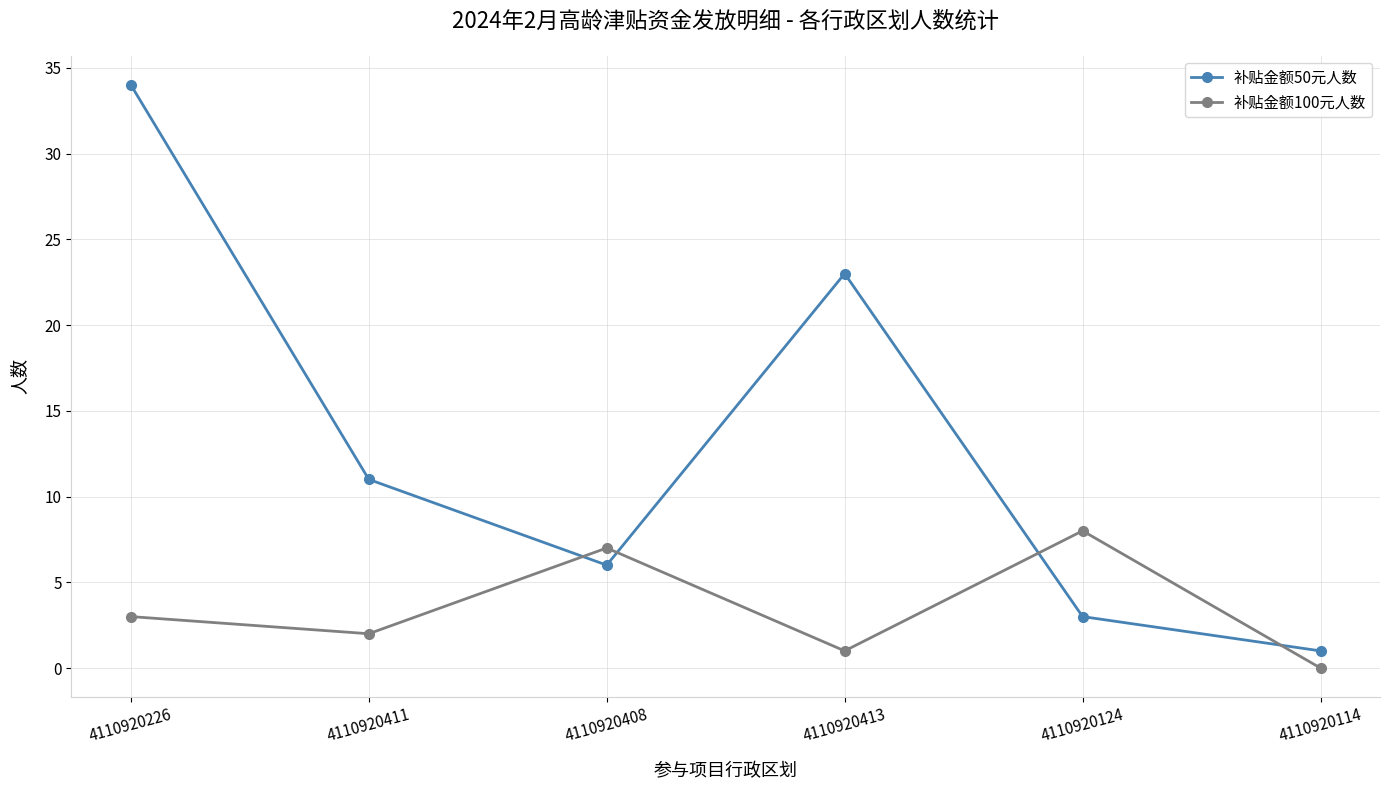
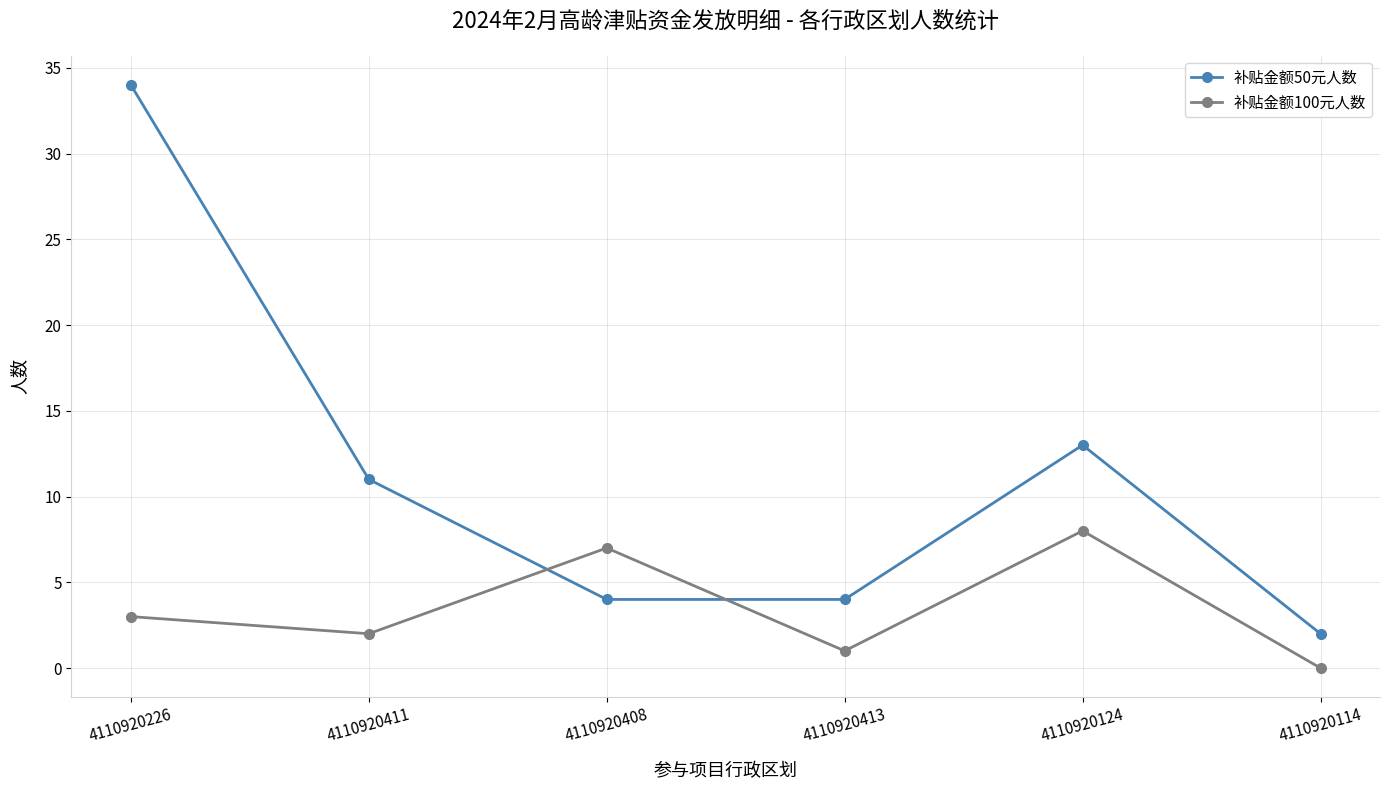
补贴金额50元人数, 4110920408: 6 -> 4
补贴金额50元人数, 4110920413: 23 -> 4
补贴金额50元人数, 4110920124: 3 -> 13
补贴金额50元人数, 4110920114: 1 -> 2
